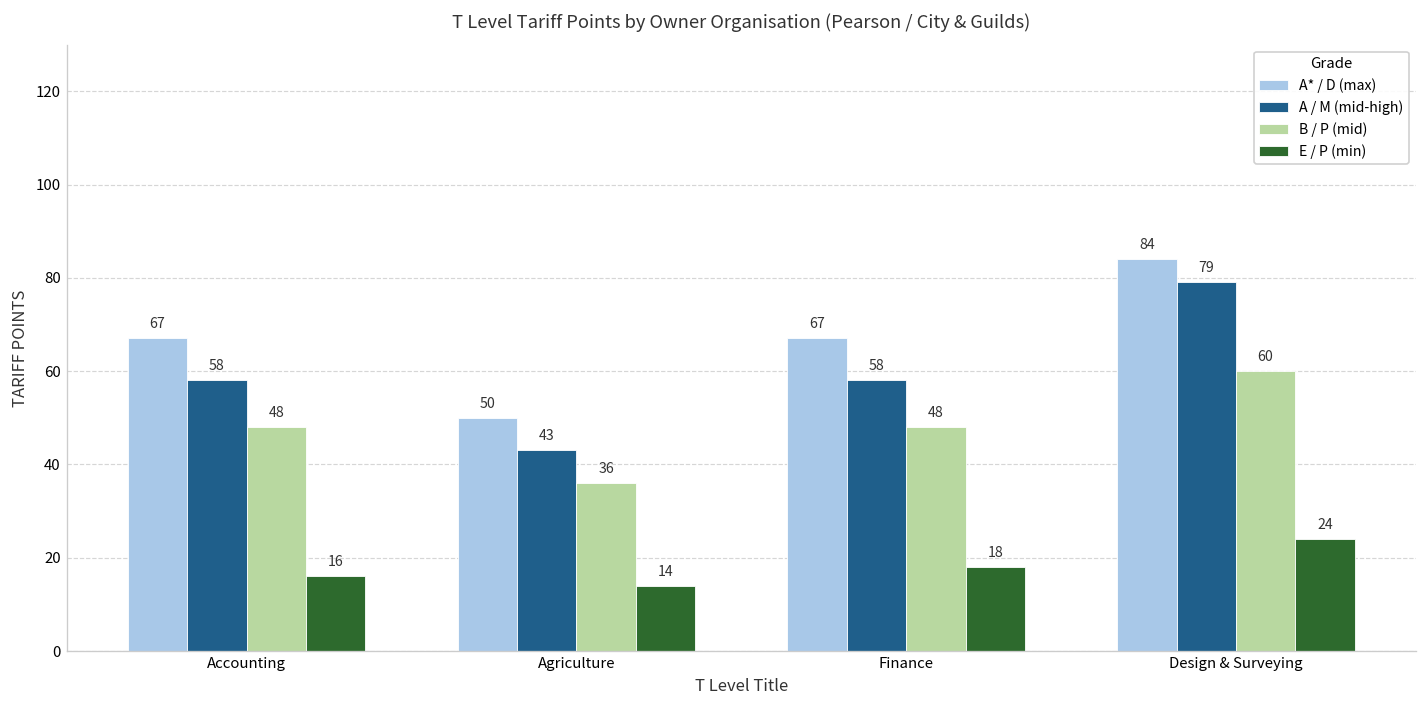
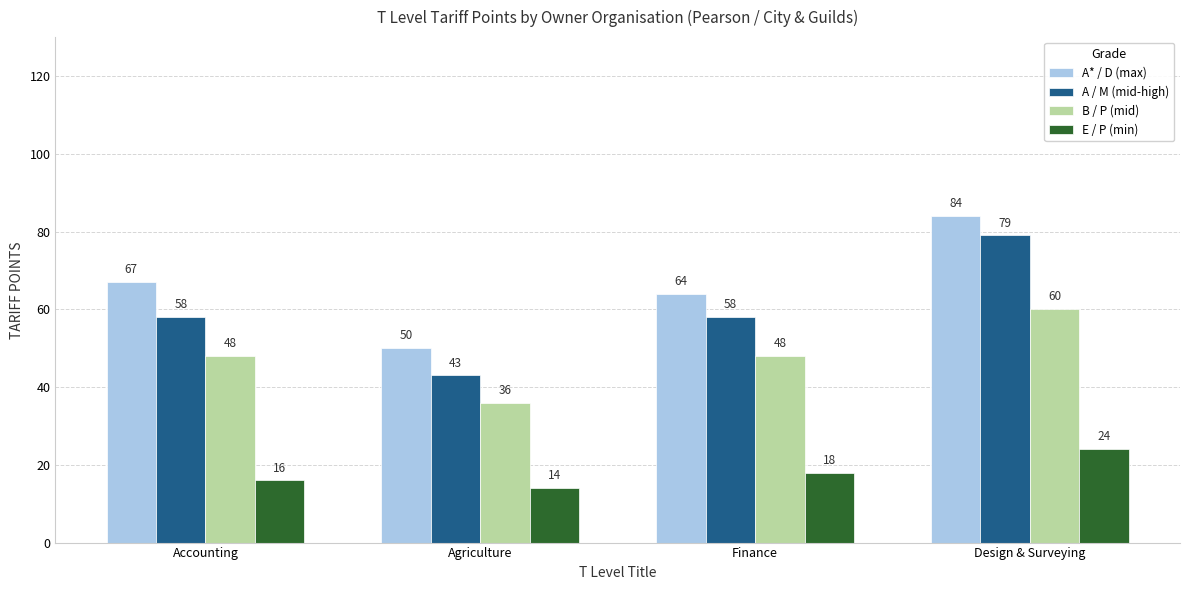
A* / D (max), Finance: 67 -> 64
